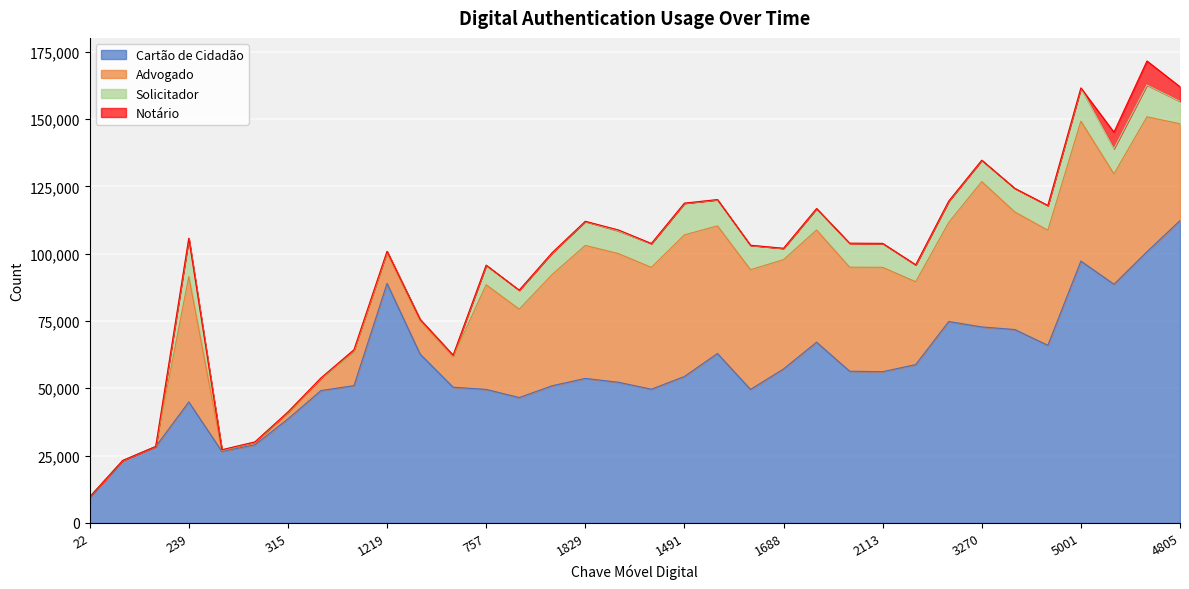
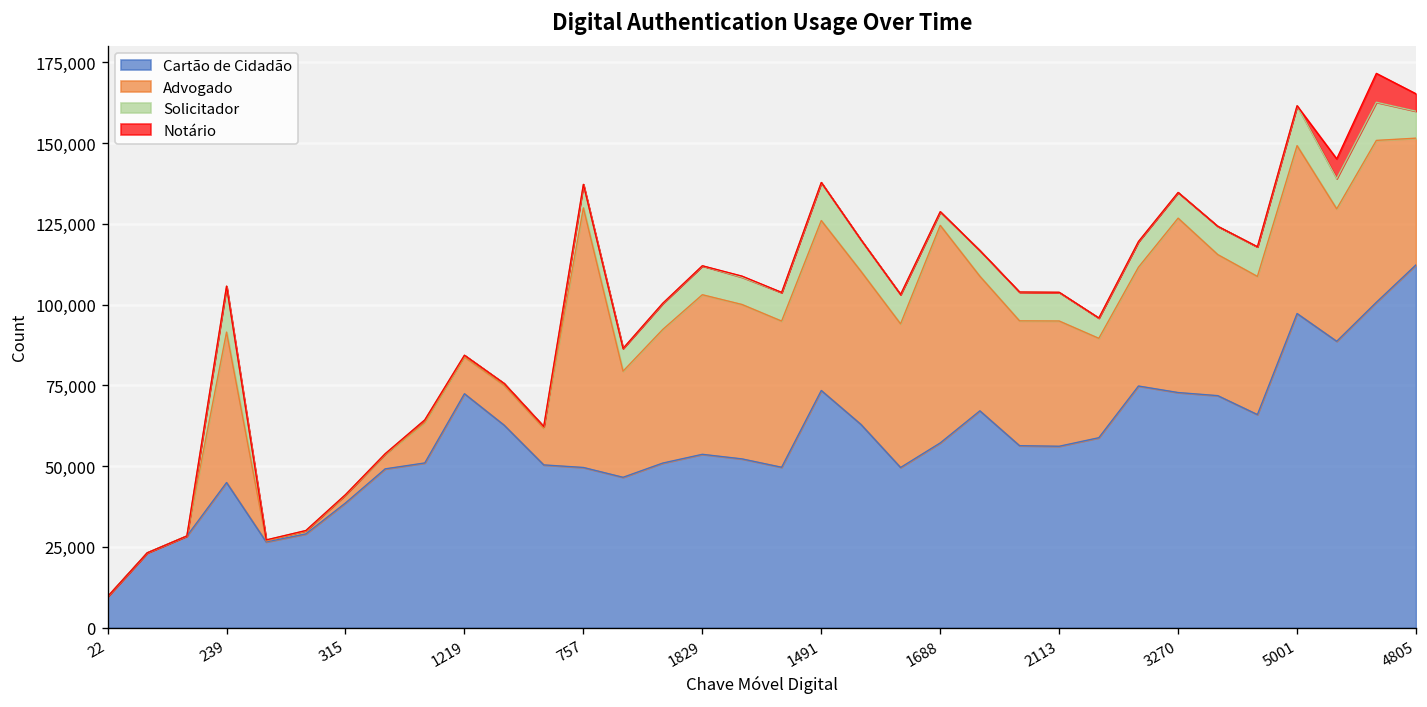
Cartão de Cidadão, 1219: 89,000 -> 72,000
Advogado, 757: 39,000 -> 80,000
Cartão de Cidadão, 1491: 54,000 -> 73,000
Advogado, 1688: 41,000 -> 67,000
Advogado, 4805: 36,000 -> 39,000
